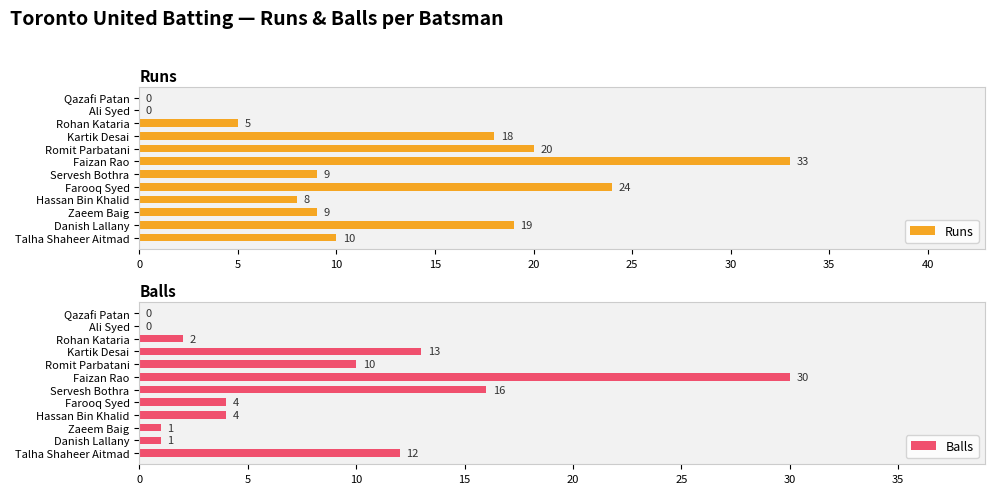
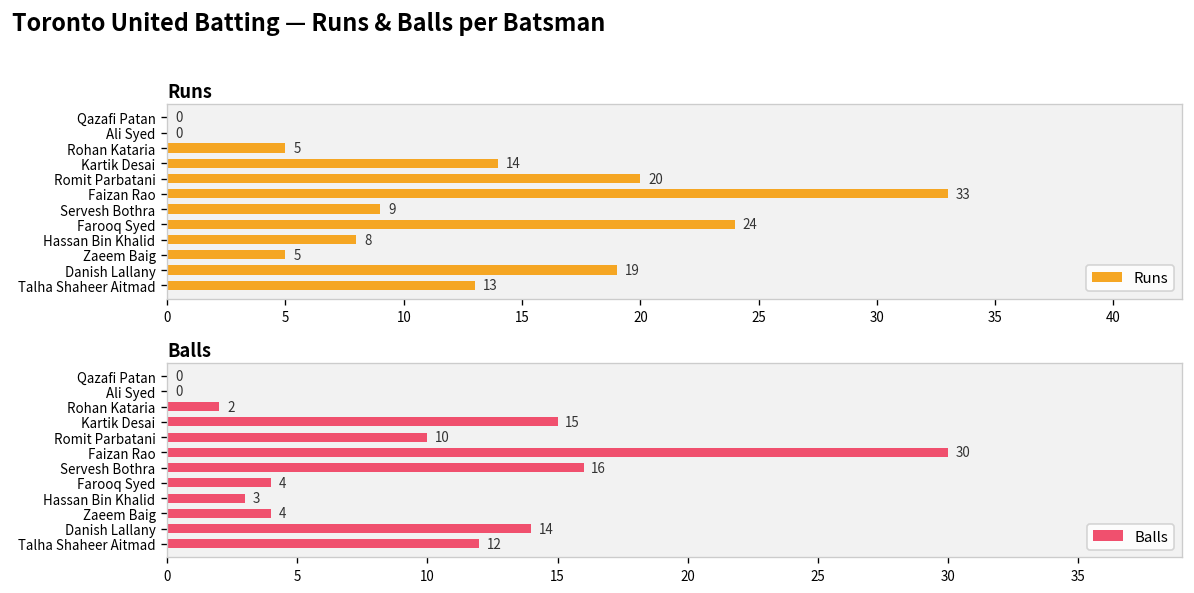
Runs, Kartik Desai: 18 -> 14
Runs, Zaeem Baig: 9 -> 5
Runs, Talha Shaheer Aitmad: 10 -> 13
Balls, Kartik Desai: 13 -> 15
Balls, Hassan Bin Khalid: 4 -> 3
Balls, Zaeem Baig: 1 -> 4
Balls, Danish Lallany: 1 -> 14
